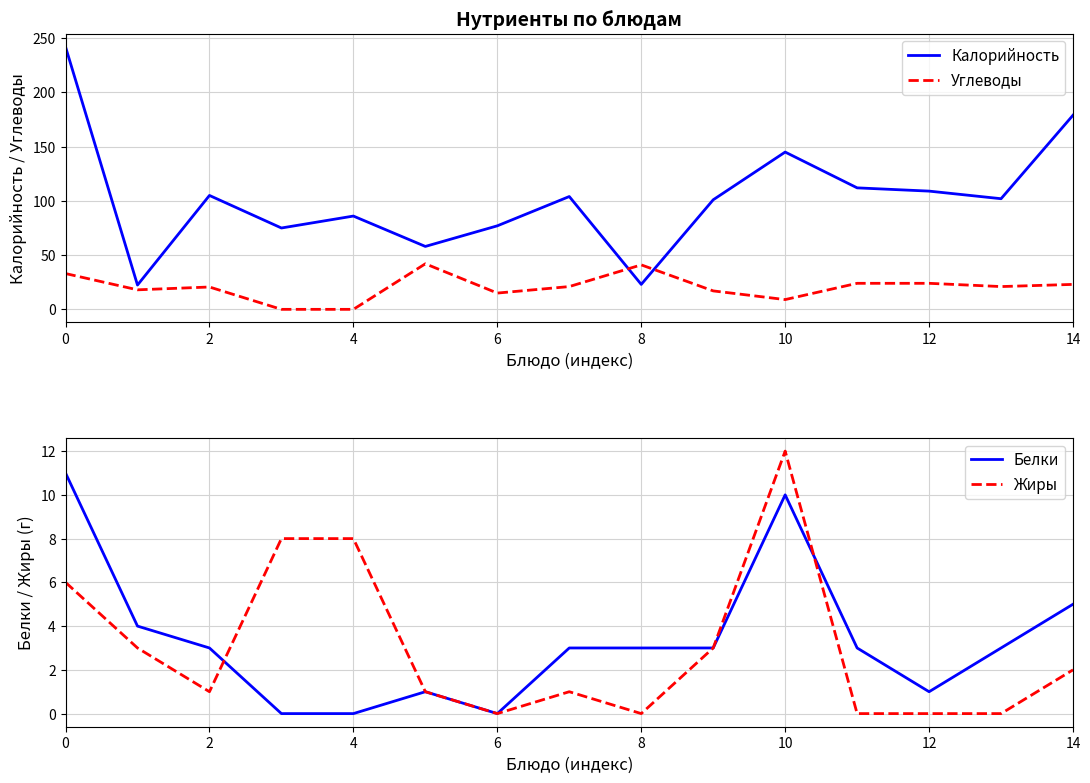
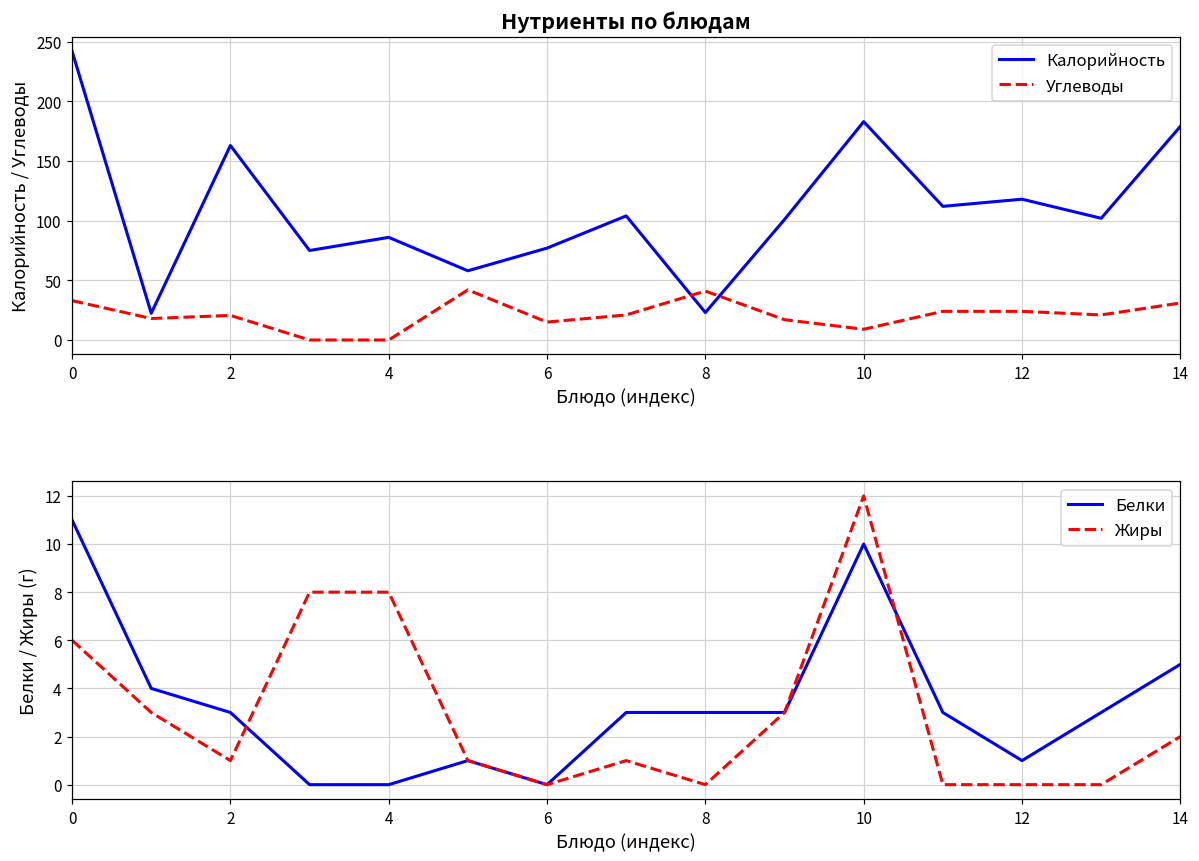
Нутриенты по блюдам, Калорийность, 2: 105 -> 163
Нутриенты по блюдам, Калорийность, 10: 145 -> 183
Нутриенты по блюдам, Калорийность, 12: 109 -> 118
Нутриенты по блюдам, Углеводы, 14: 23 -> 31
